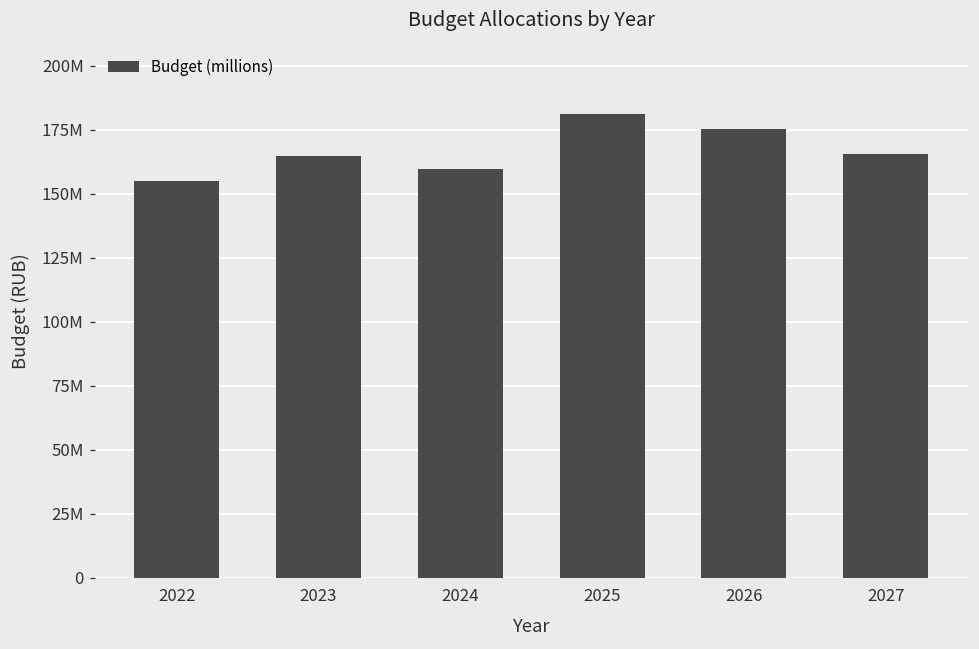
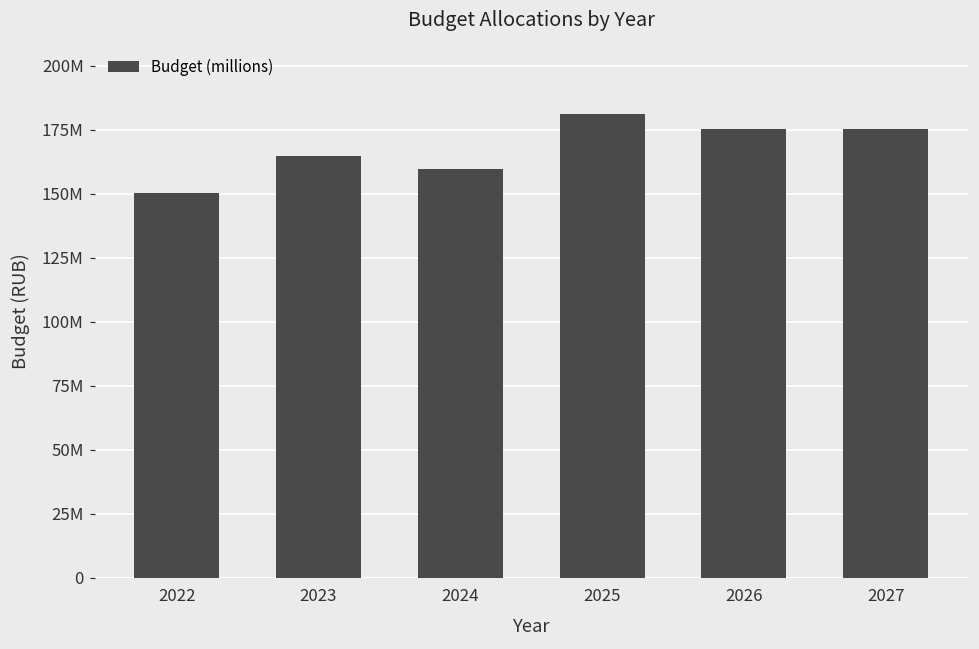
2022: 155000000 -> 150000000
2027: 166000000 -> 175000000
